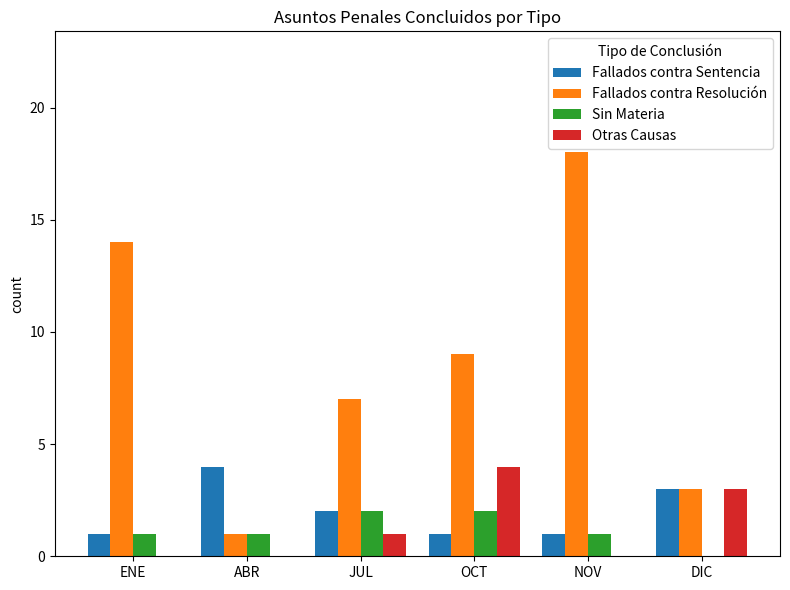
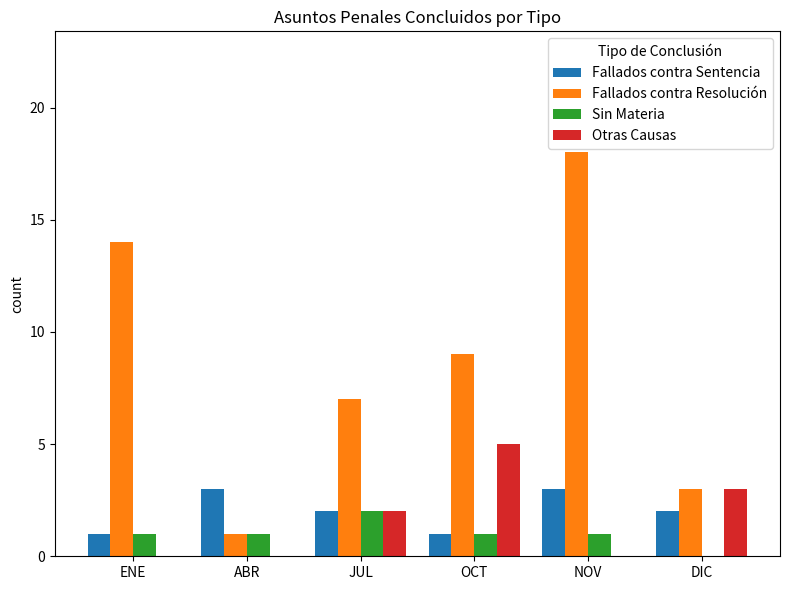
Fallados contra Sentencia, ABR: 4 -> 3
Otras Causas, JUL: 1 -> 2
Sin Materia, OCT: 2 -> 1
Otras Causas, OCT: 4 -> 5
Fallados contra Sentencia, NOV: 1 -> 3
Fallados contra Sentencia, DIC: 3 -> 2
